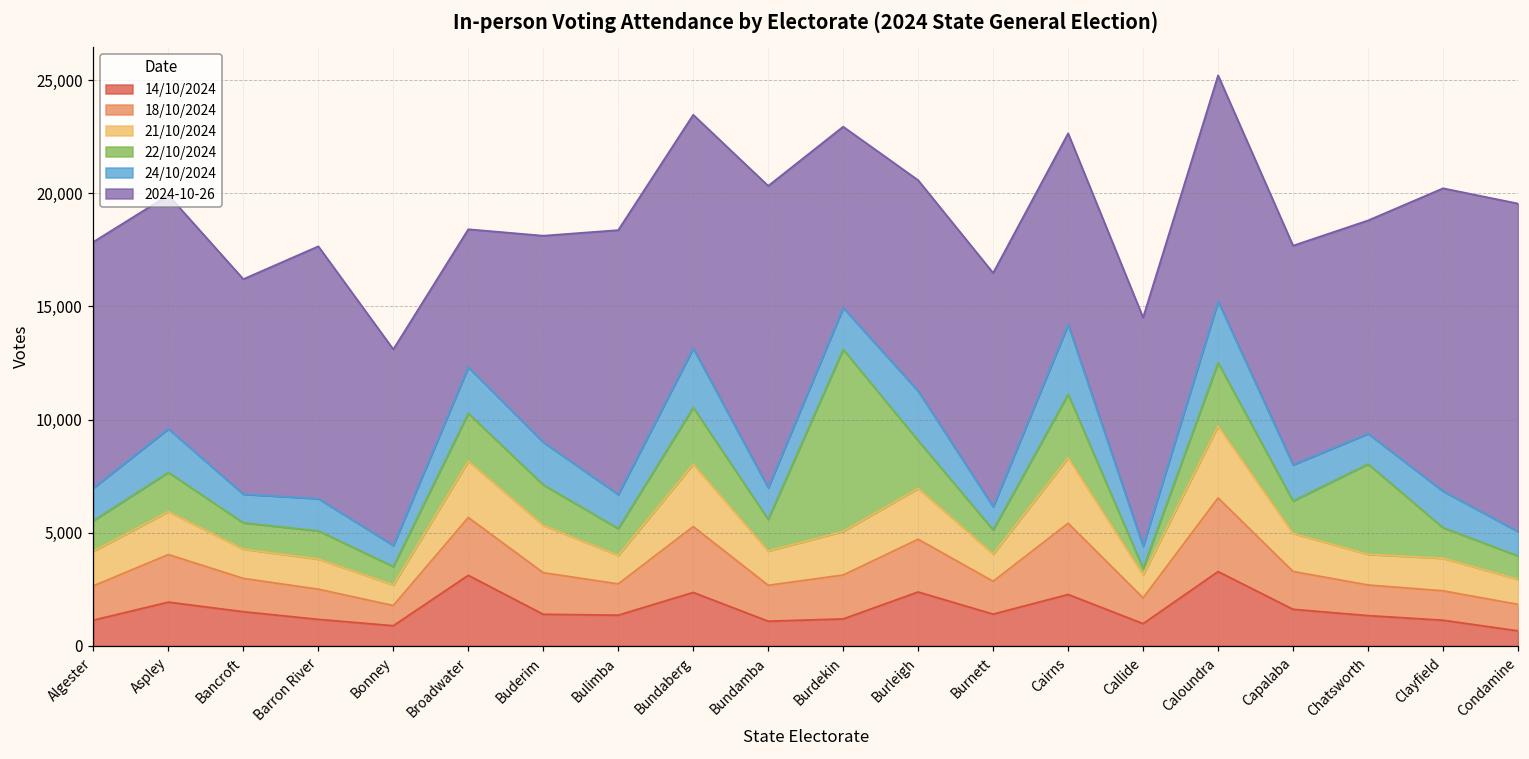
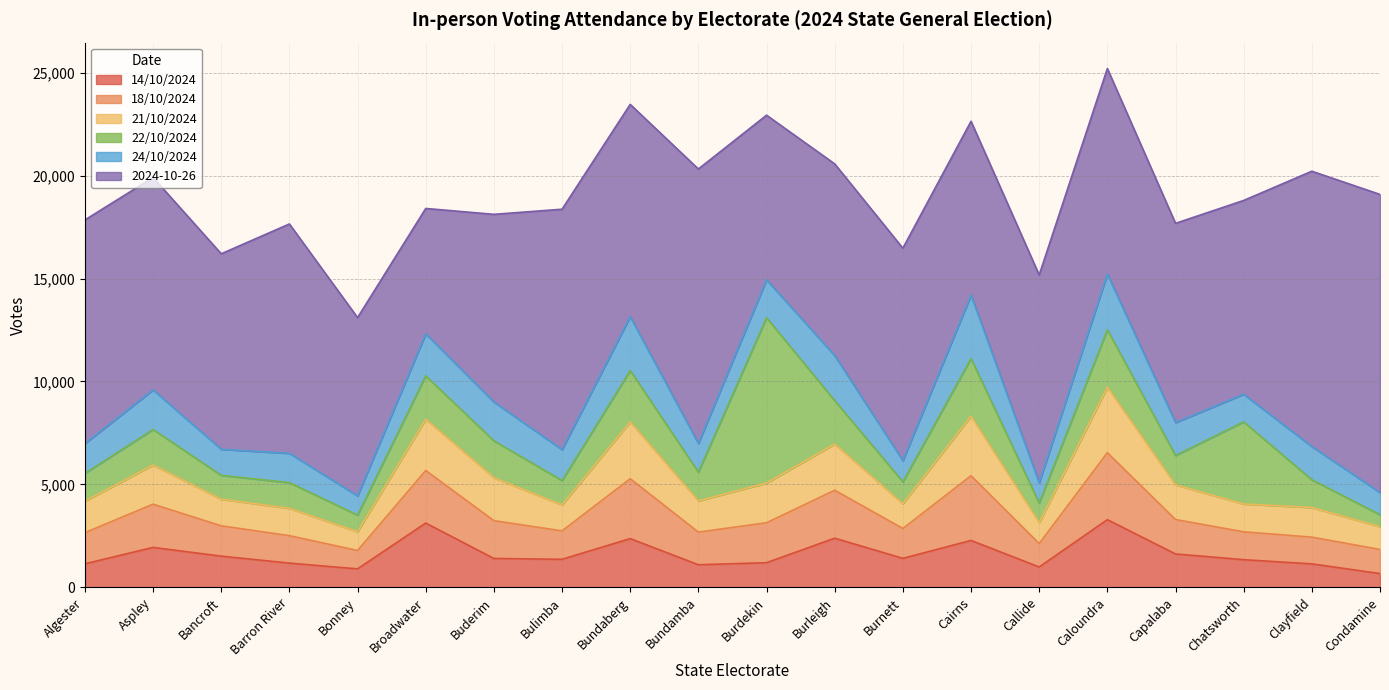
22/10/2024, Callide: 300 -> 900
22/10/2024, Condamine: 1,000 -> 600
